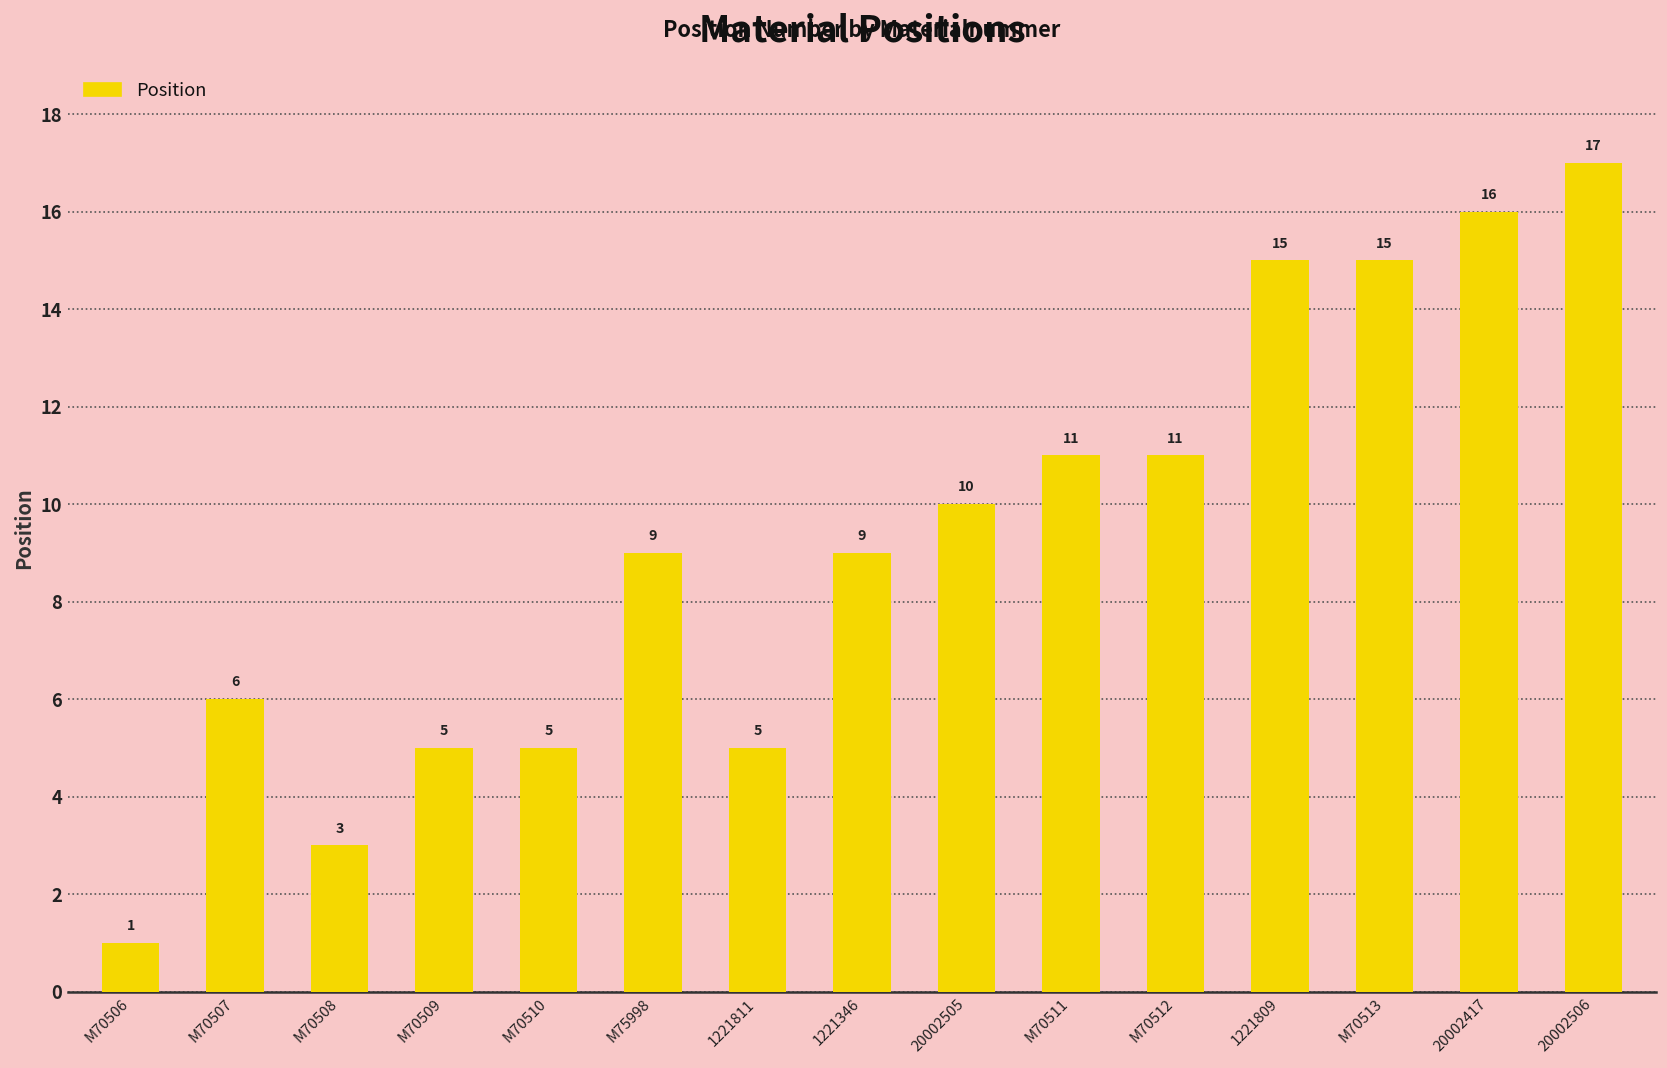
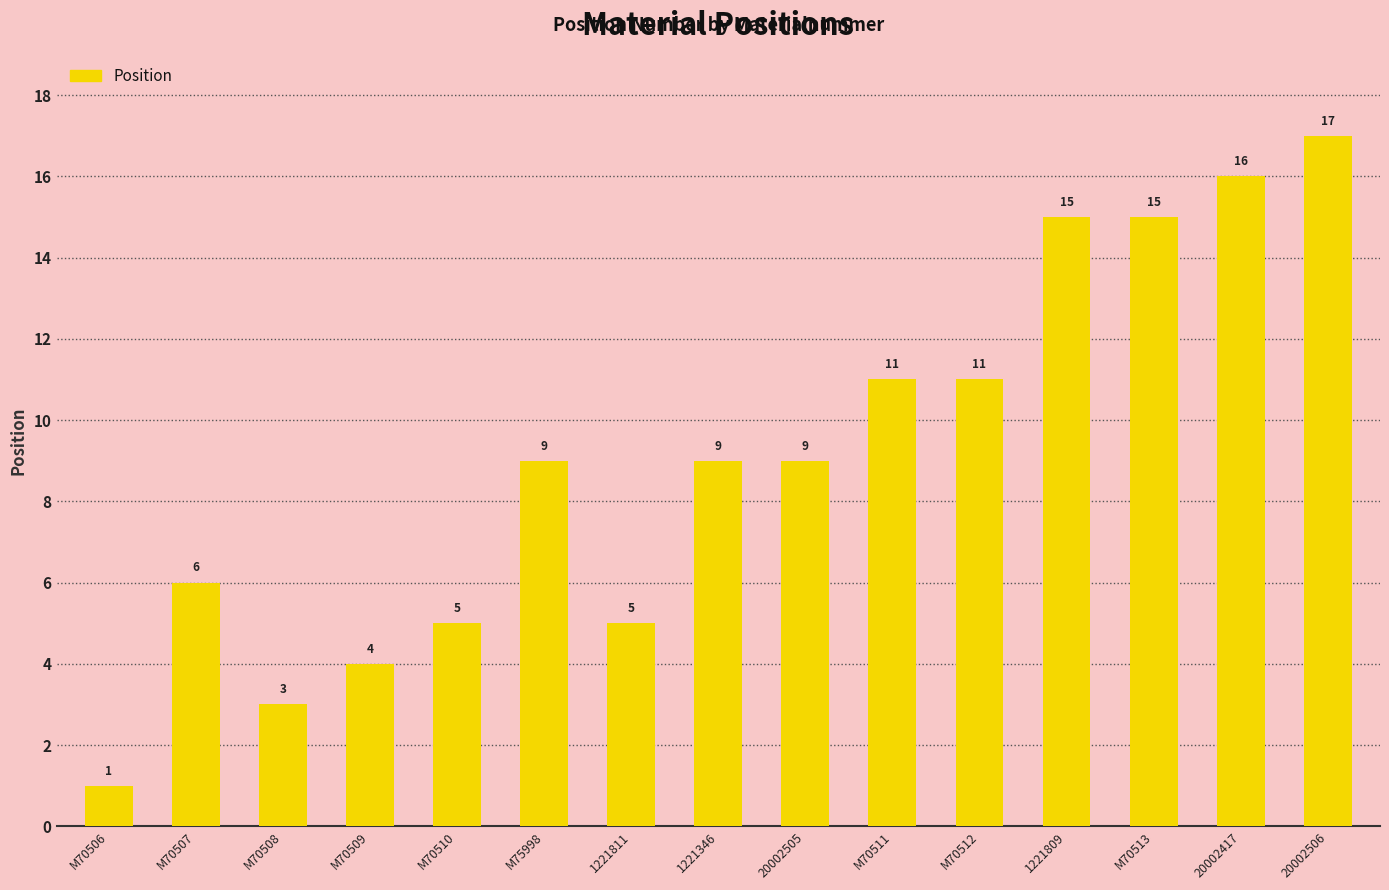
M70509: 5 -> 4
20002505: 10 -> 9
